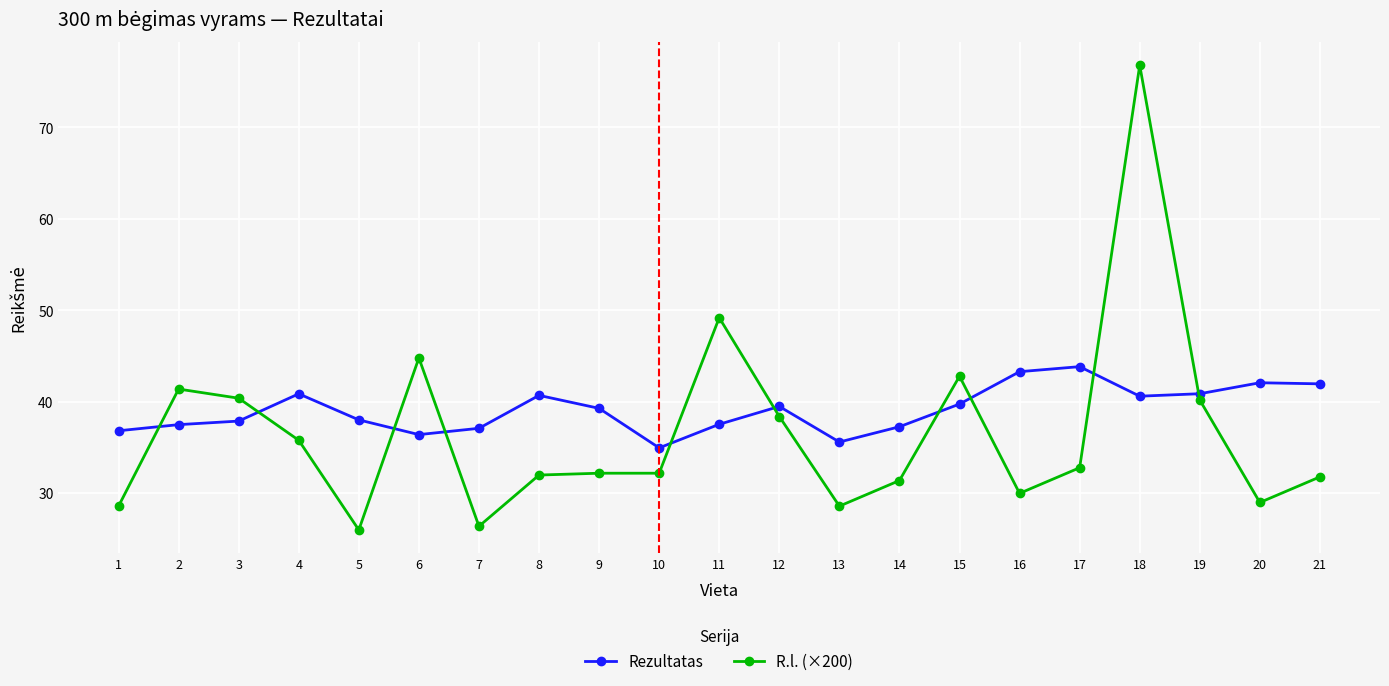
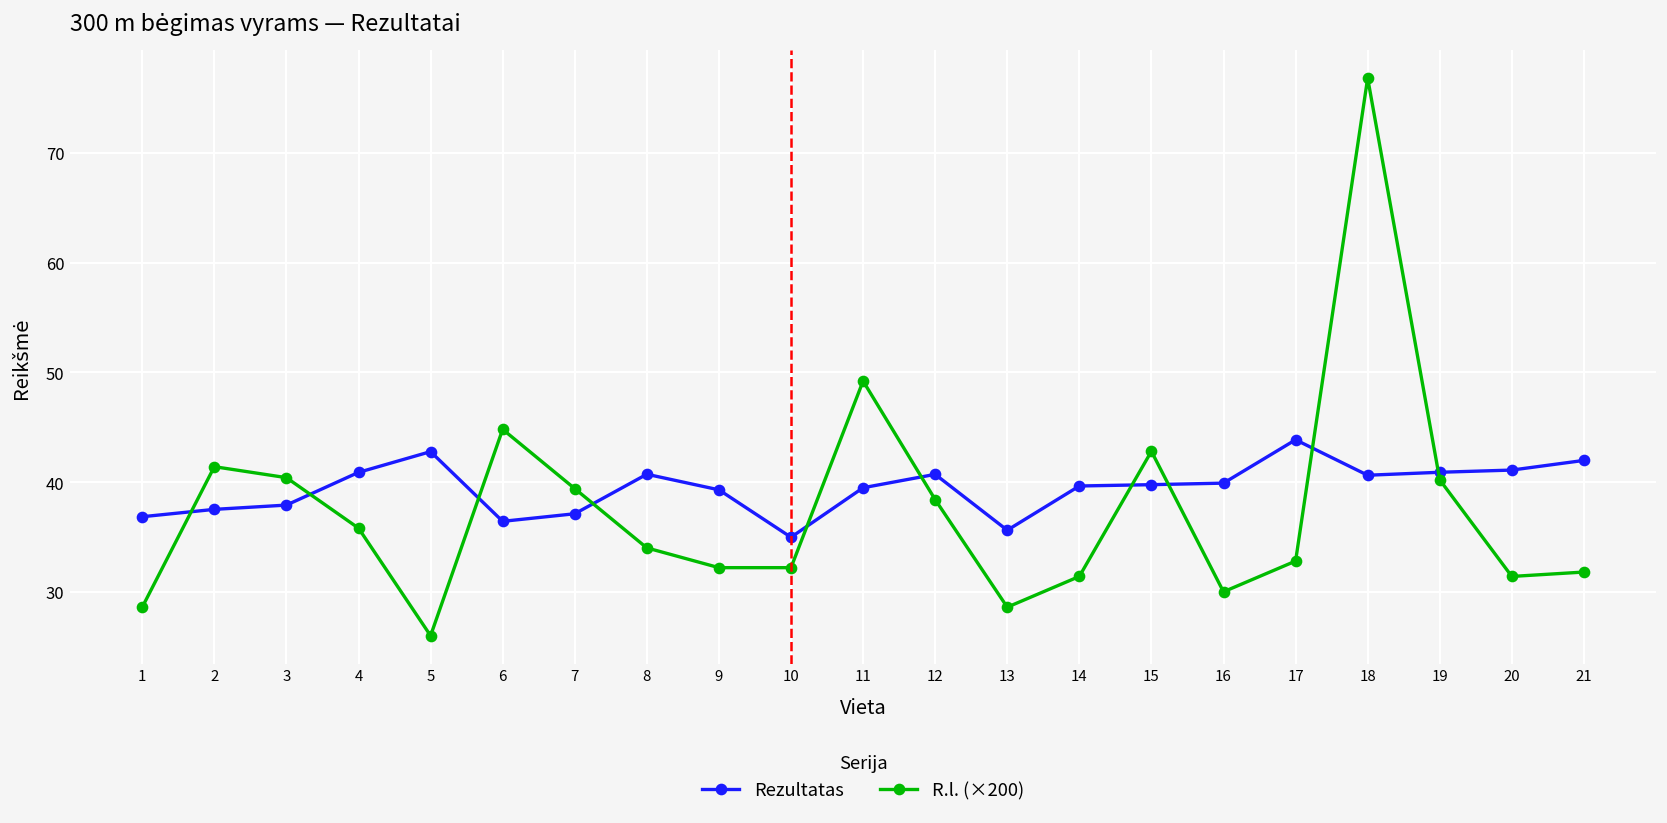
Rezultatas, 5: 38 -> 43
R.l. (×200), 7: 26 -> 39
R.l. (×200), 8: 32 -> 34
Rezultatas, 11: 38 -> 39
Rezultatas, 12: 40 -> 41
Rezultatas, 14: 37 -> 40
Rezultatas, 16: 43 -> 40
Rezultatas, 20: 42 -> 41
R.l. (×200), 20: 29 -> 31
